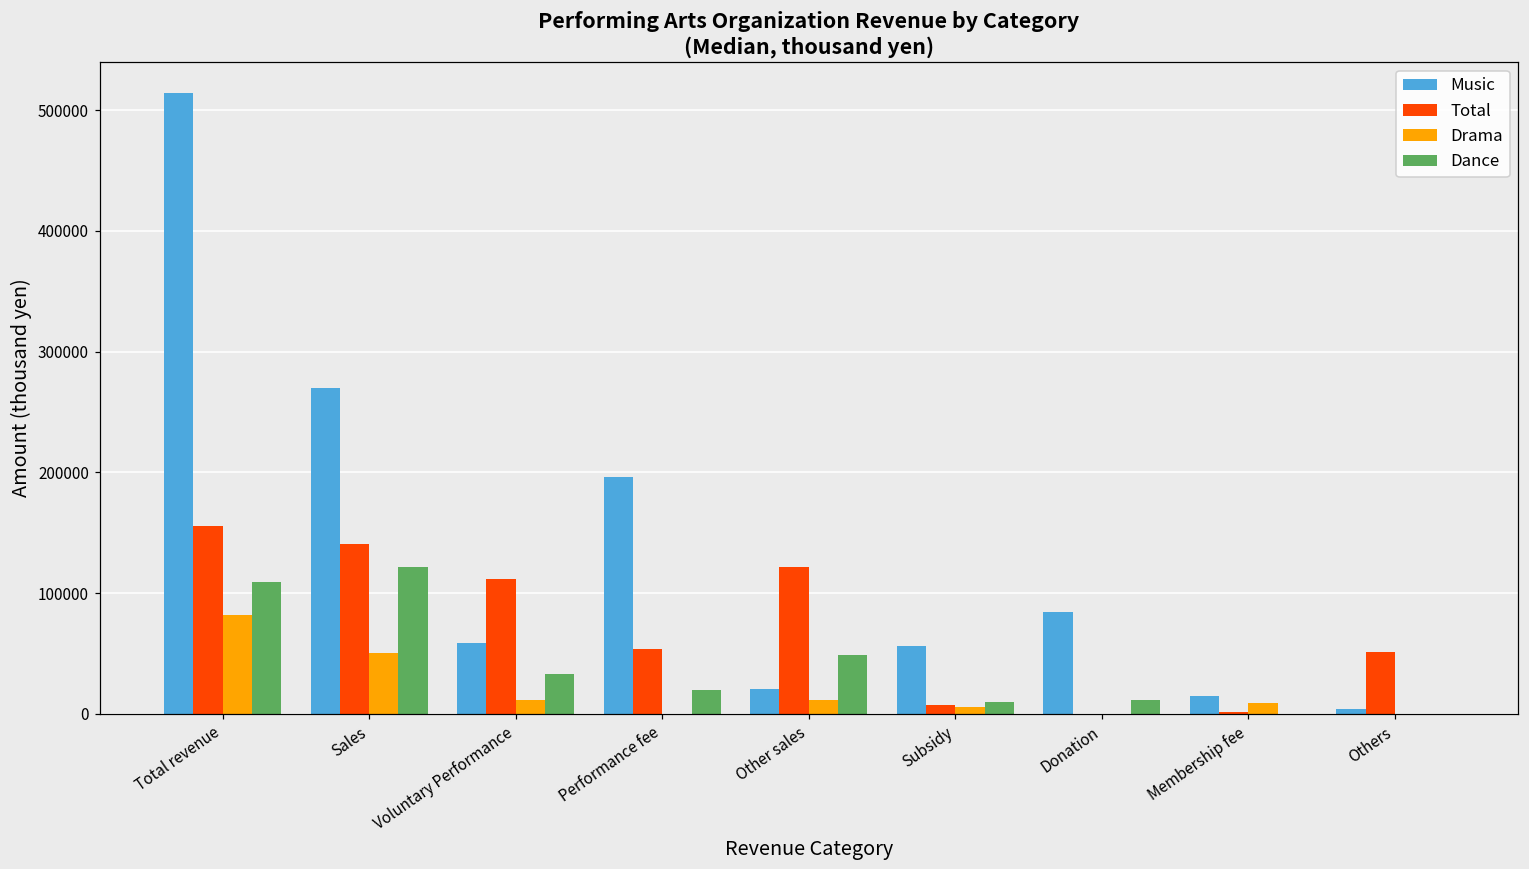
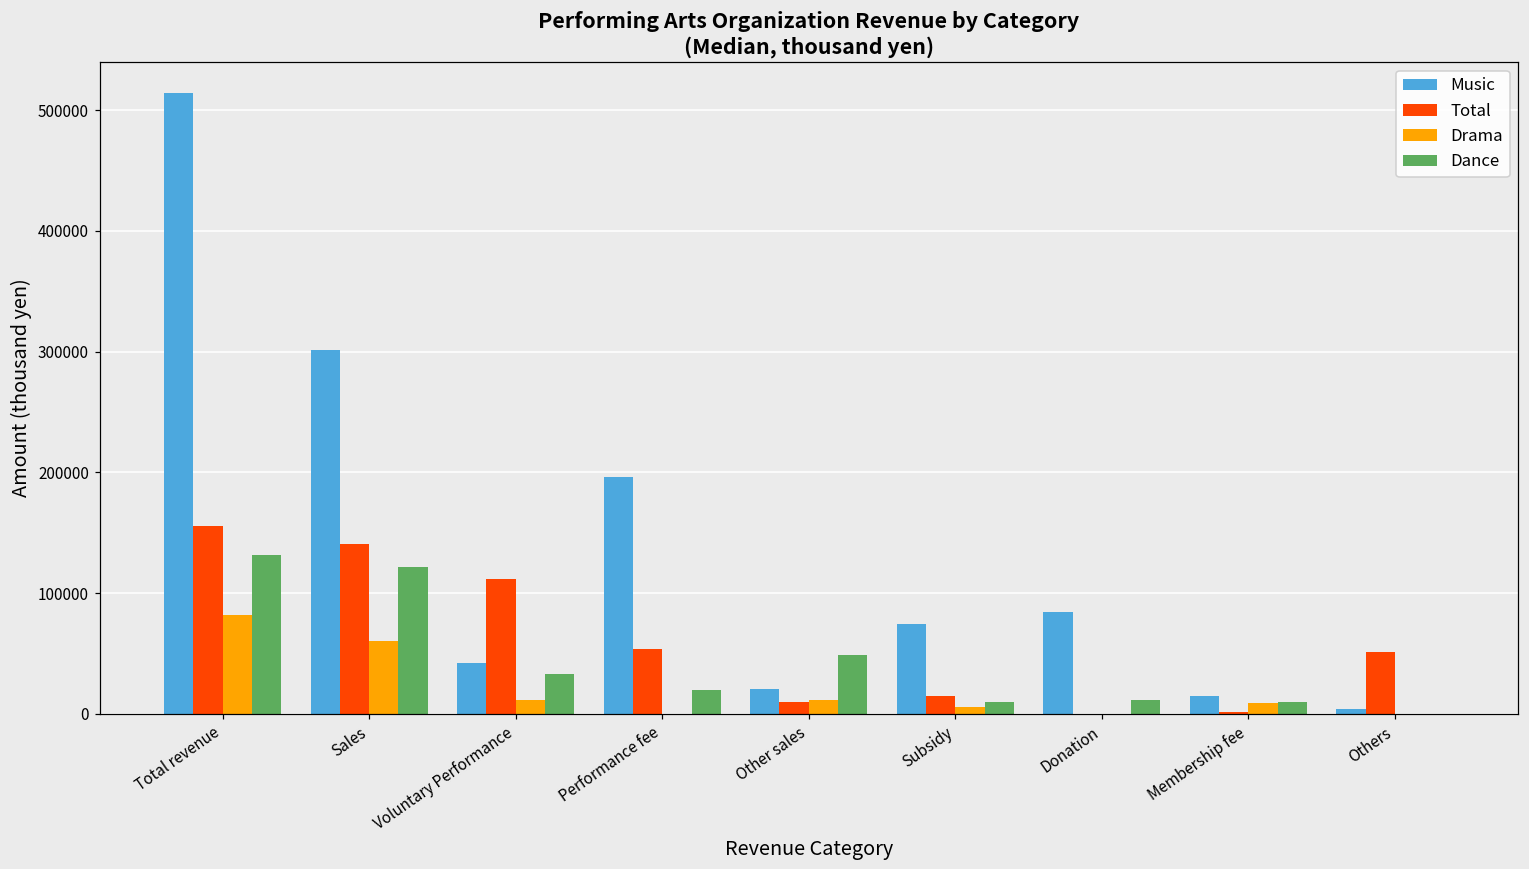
Dance, Total revenue: 109000 -> 132000
Music, Sales: 270000 -> 301000
Drama, Sales: 51000 -> 61000
Music, Voluntary Performance: 59000 -> 42000
Total, Other sales: 121000 -> 9000
Music, Subsidy: 56000 -> 75000
Total, Subsidy: 7000 -> 15000
Dance, Membership fee: 0 -> 10000
